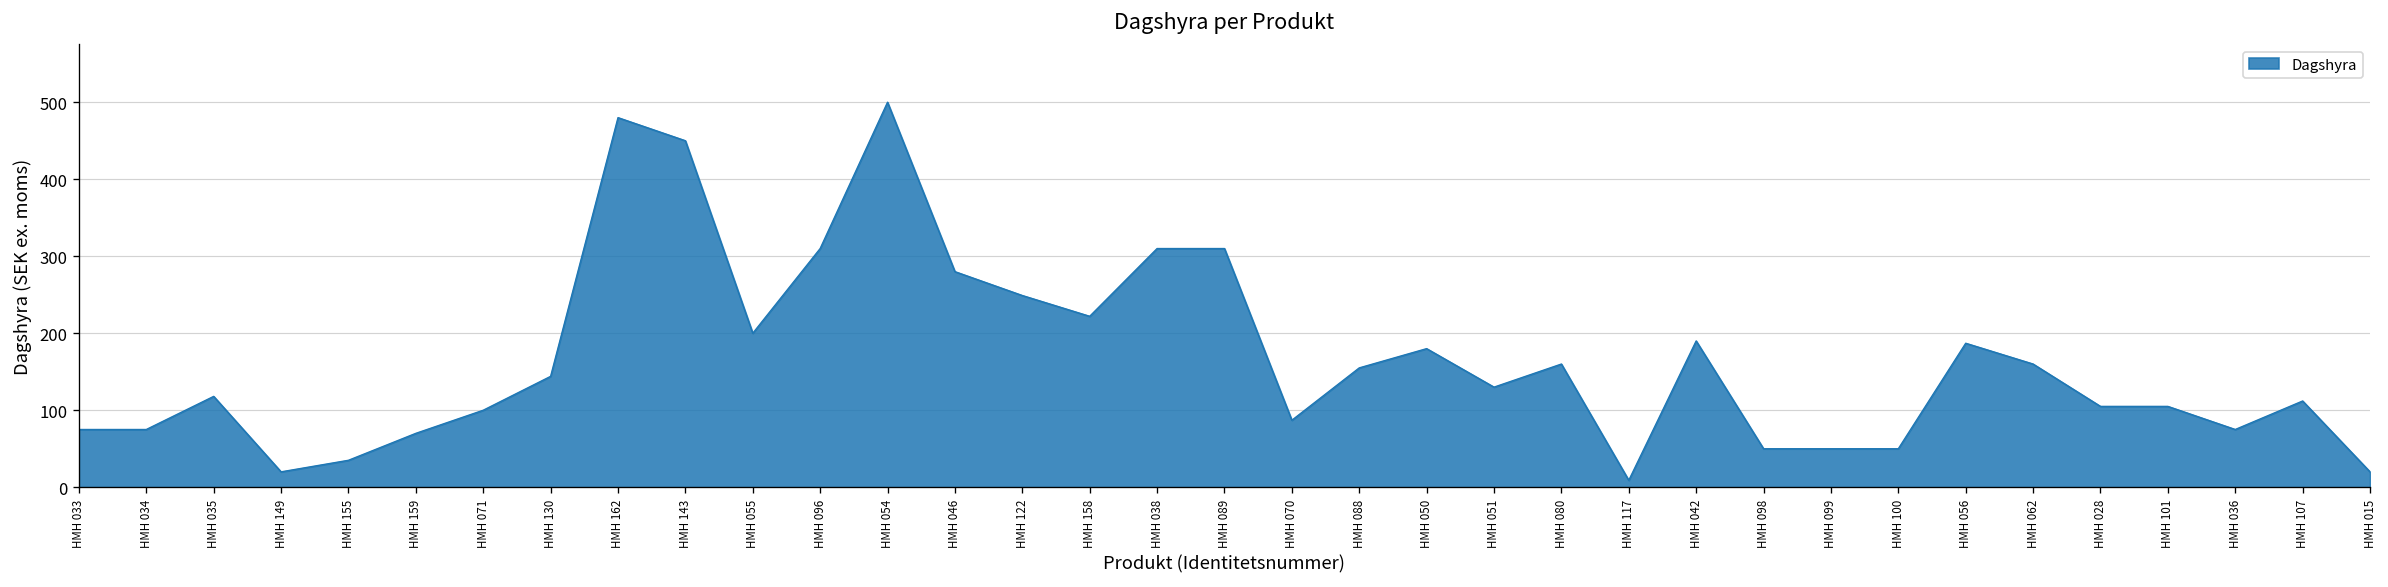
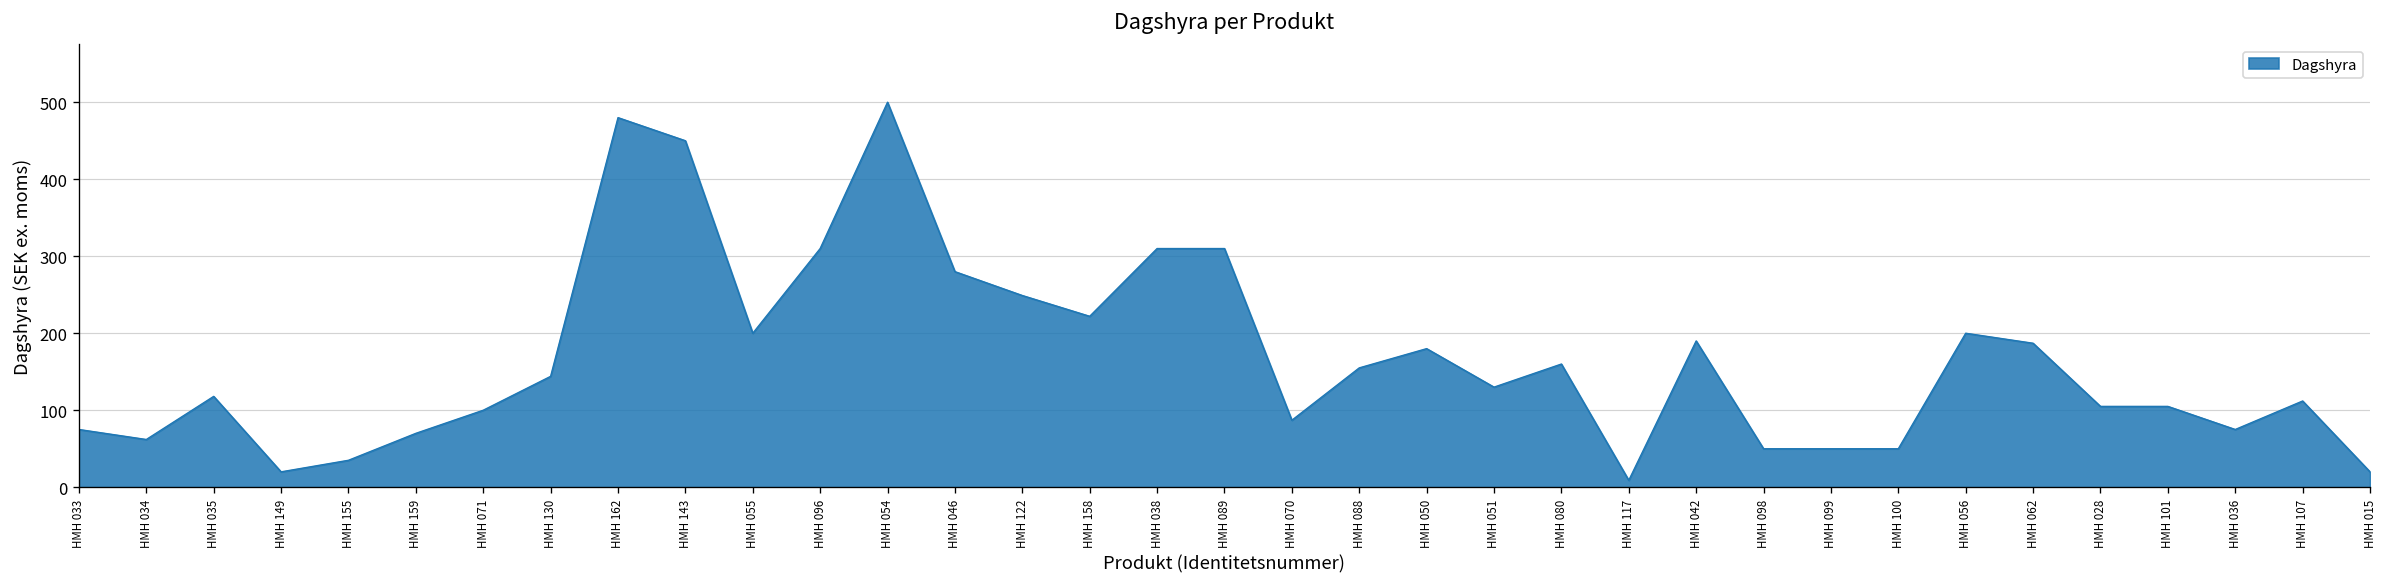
HMH 034: 80 -> 60
HMH 056: 190 -> 200
HMH 062: 160 -> 190
